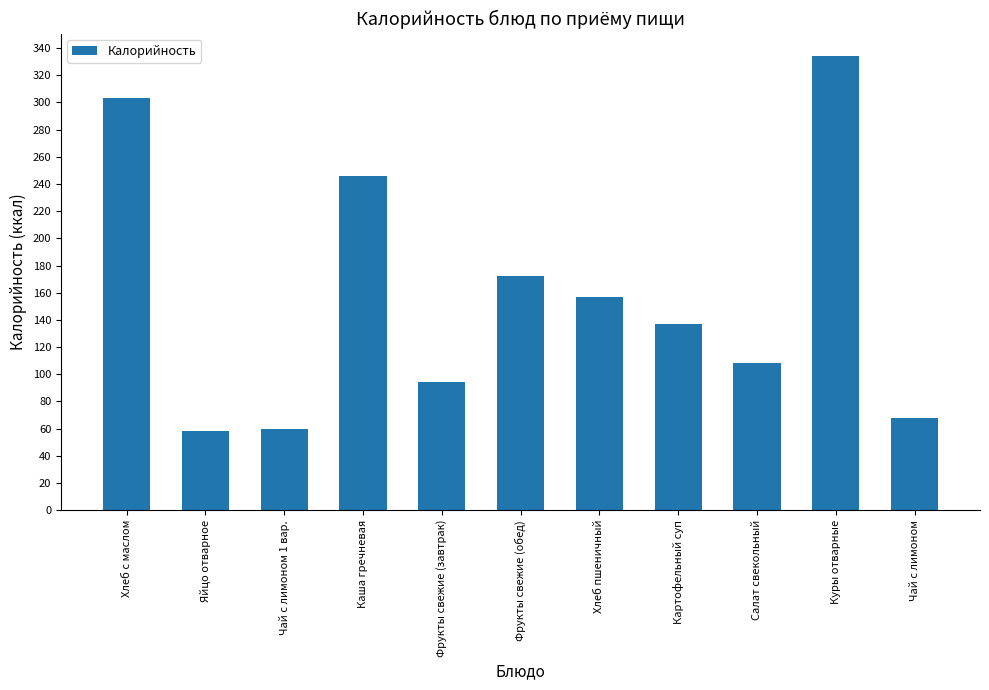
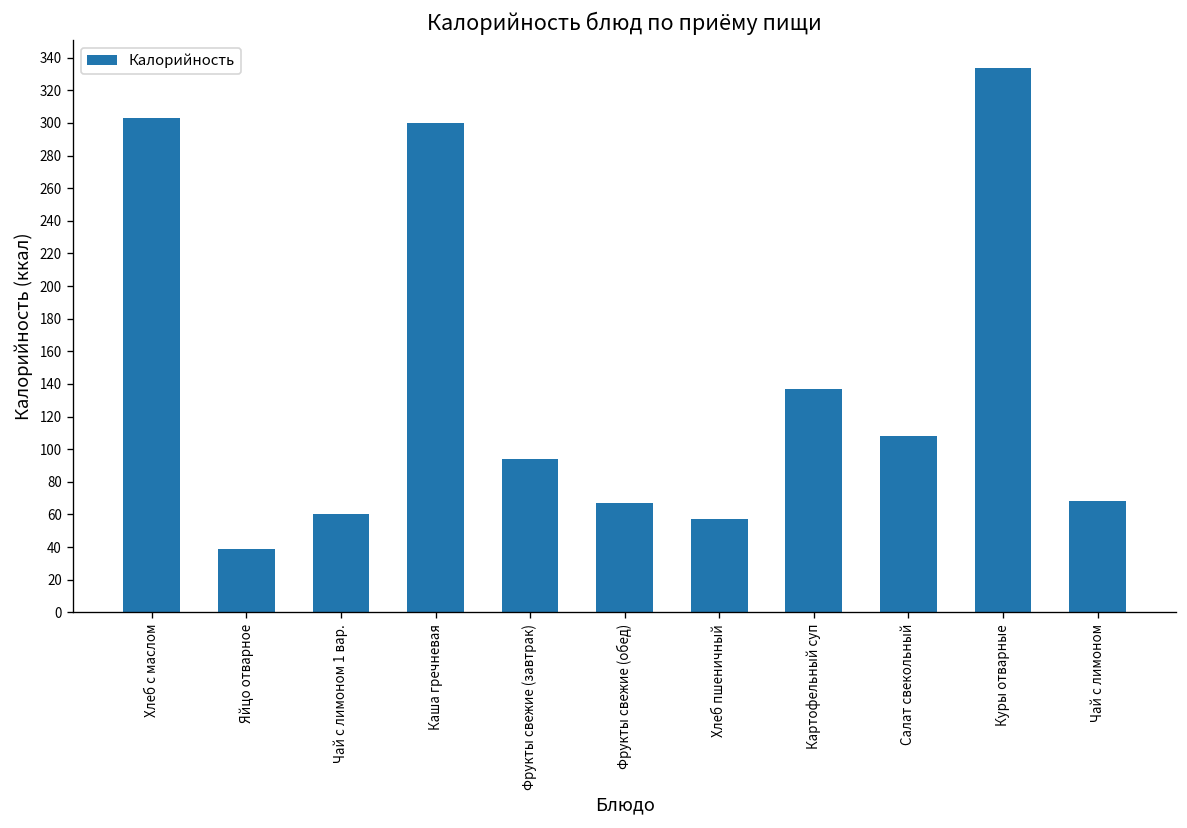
Яйцо отварное: 58 -> 39
Каша гречневая: 246 -> 300
Фрукты свежие (обед): 172 -> 67
Хлеб пшеничный: 157 -> 57
